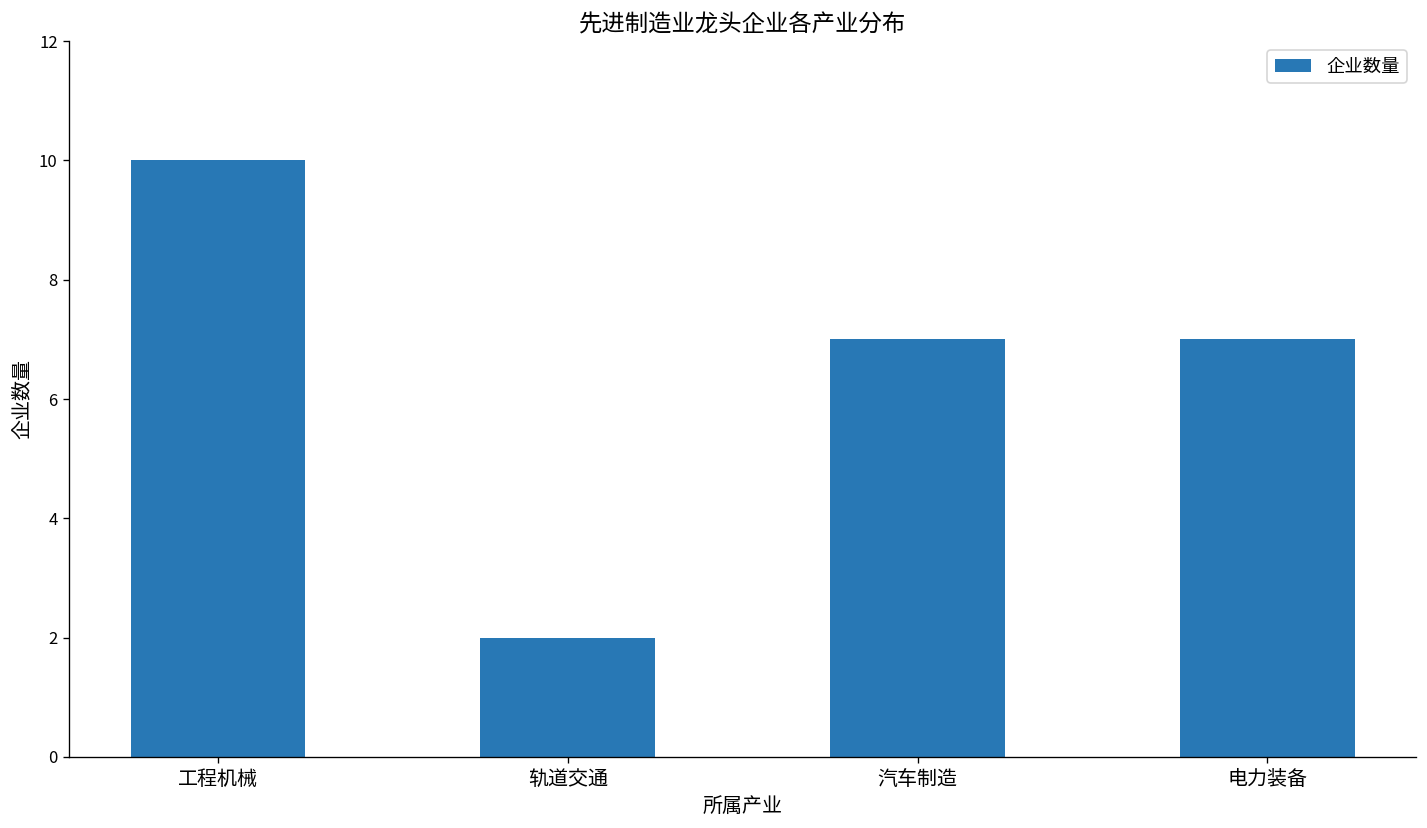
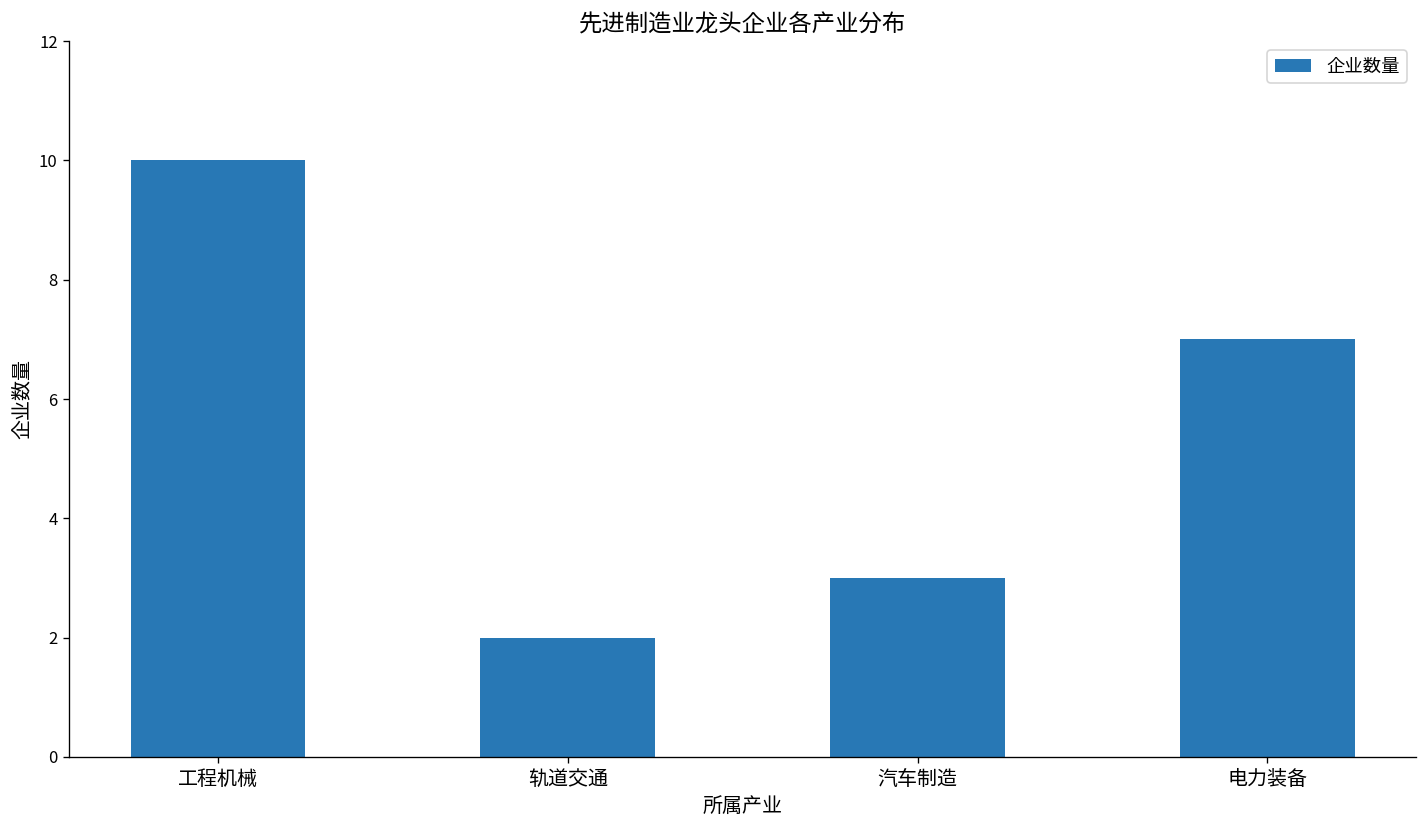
汽车制造: 7 -> 3
